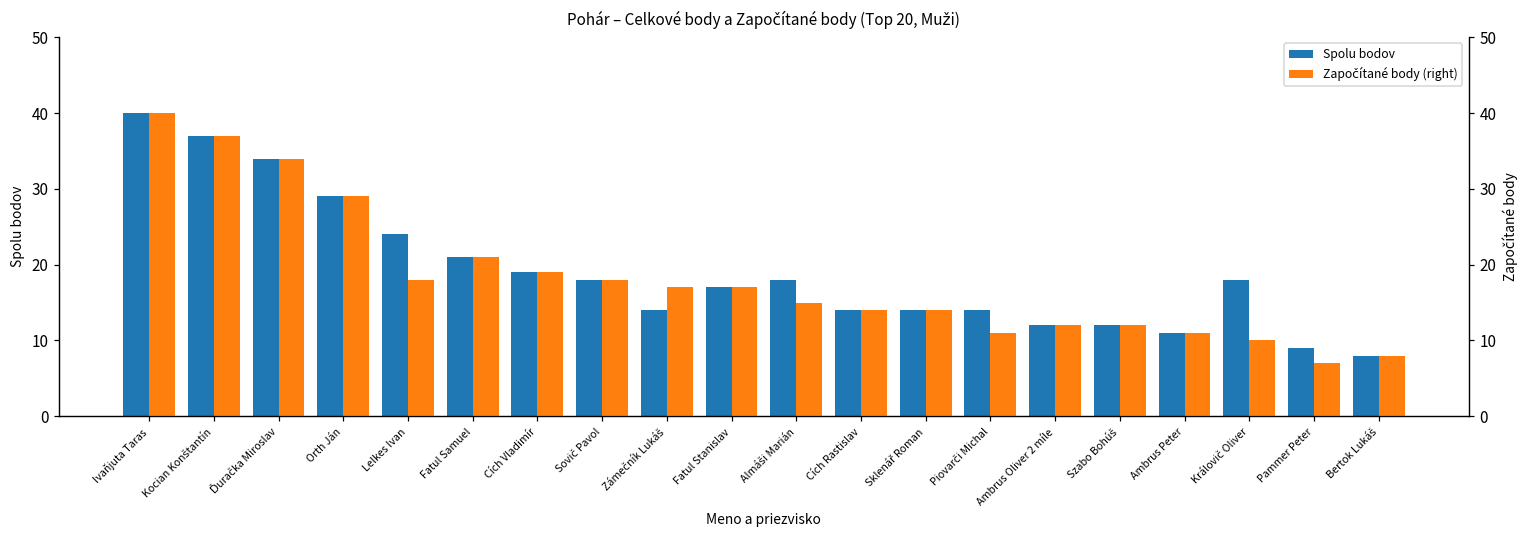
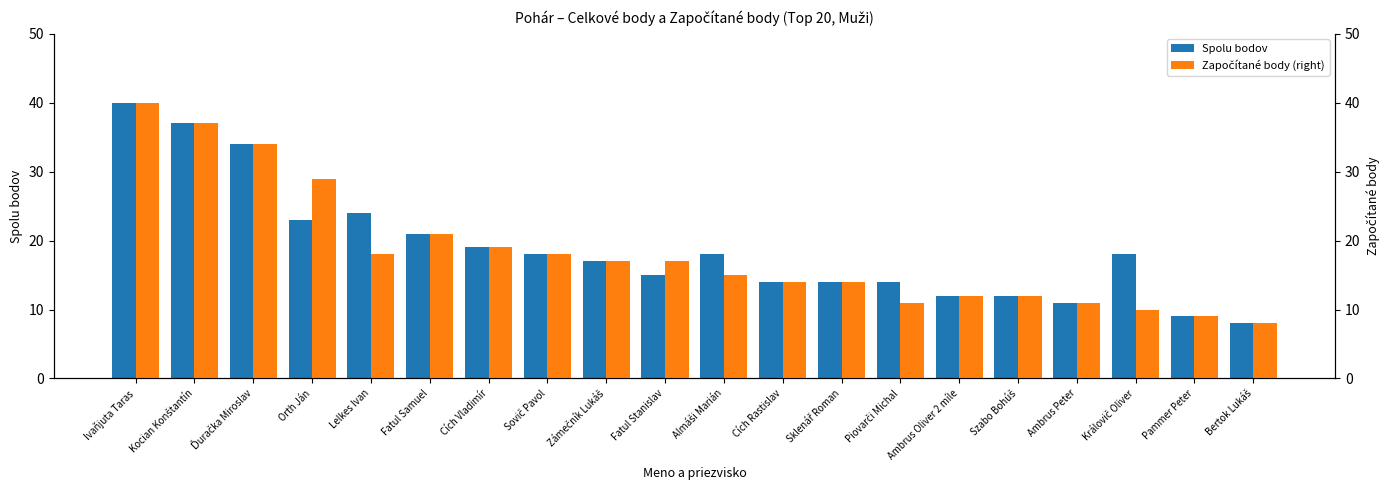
Spolu bodov, Orth Ján: 29 -> 23
Spolu bodov, Zámečník Lukáš: 14 -> 17
Spolu bodov, Fatul Stanislav: 17 -> 15
Započítané body (right), Pammer Peter: 7 -> 9
